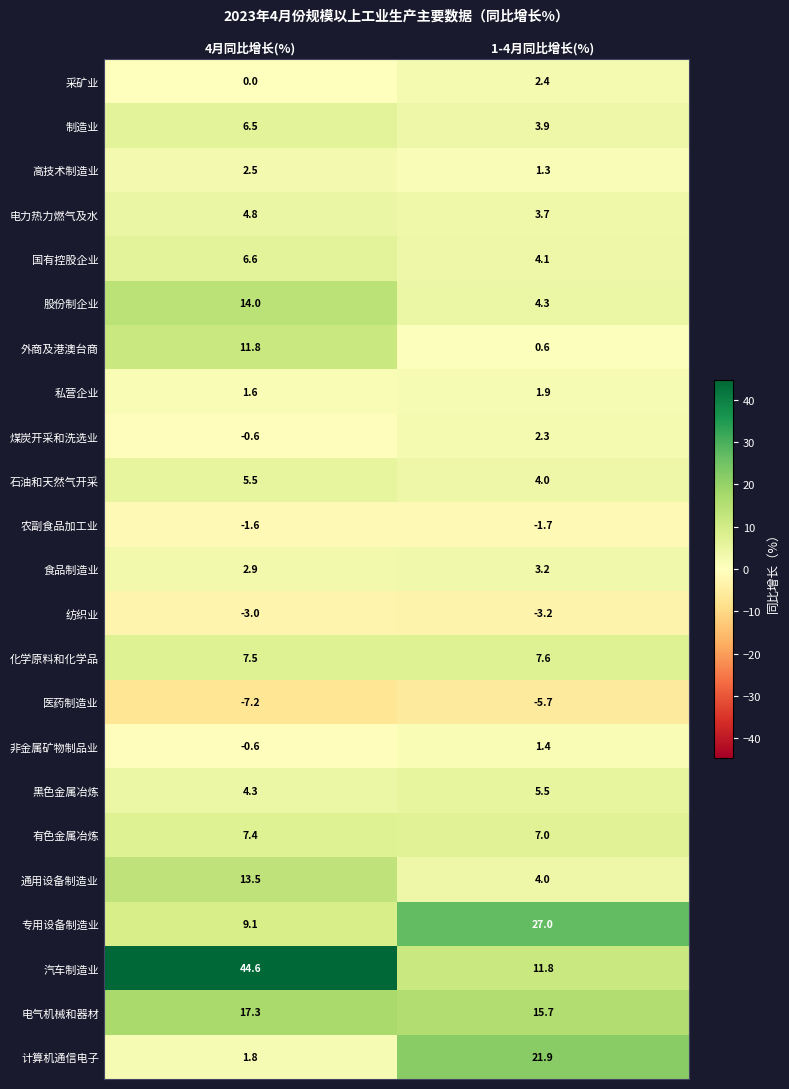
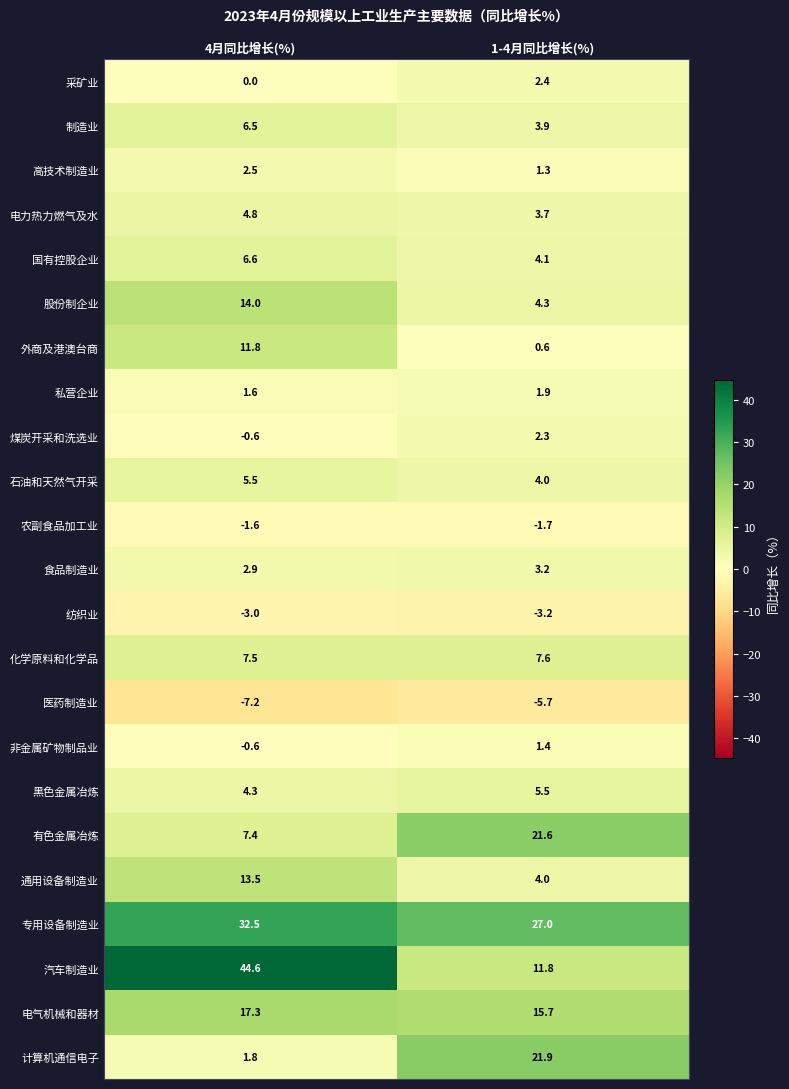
有色金属冶炼, 1-4月同比增长(%): 7.0 -> 21.6
专用设备制造业, 4月同比增长(%): 9.1 -> 32.5
